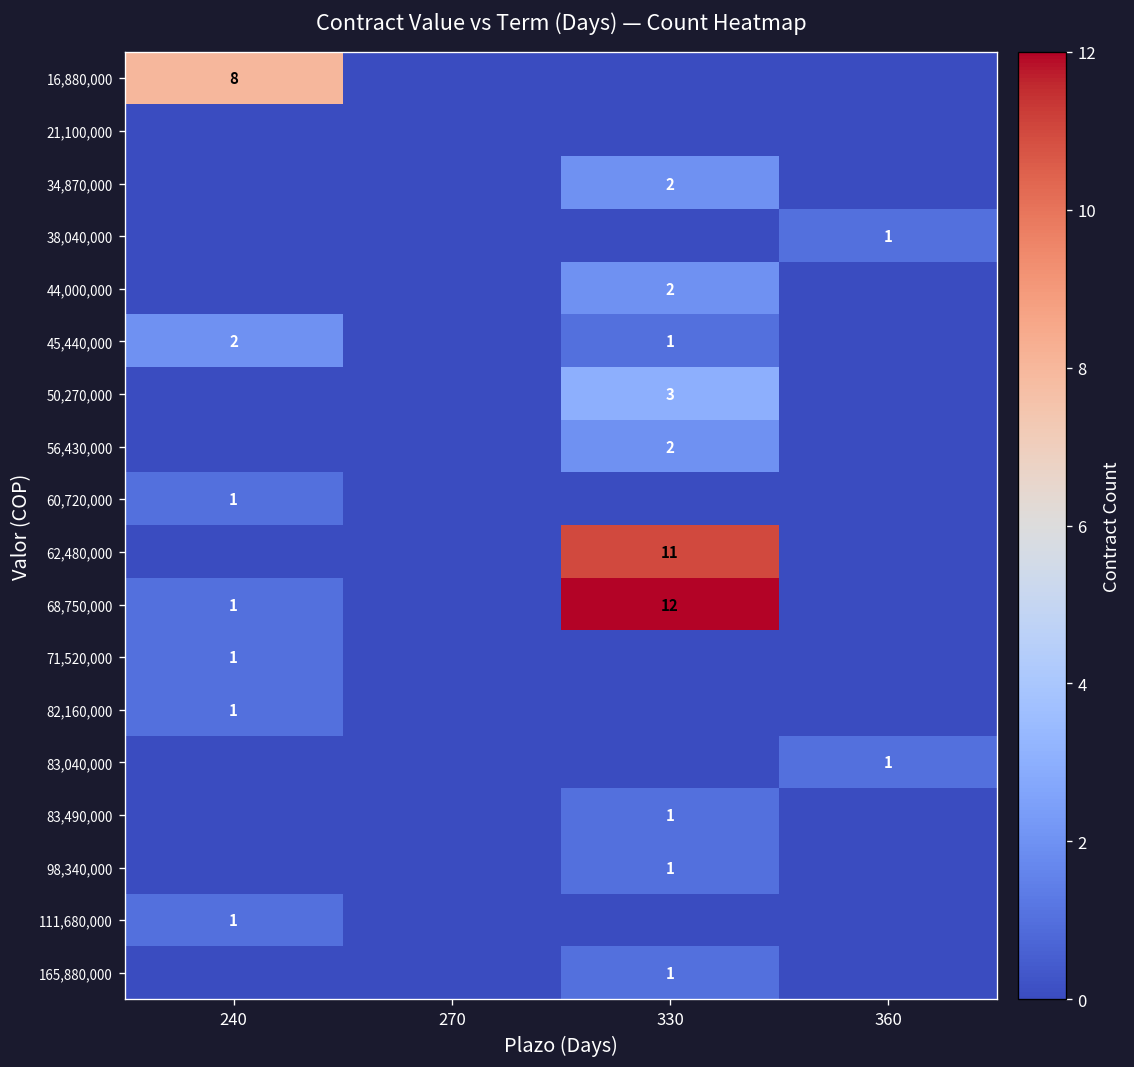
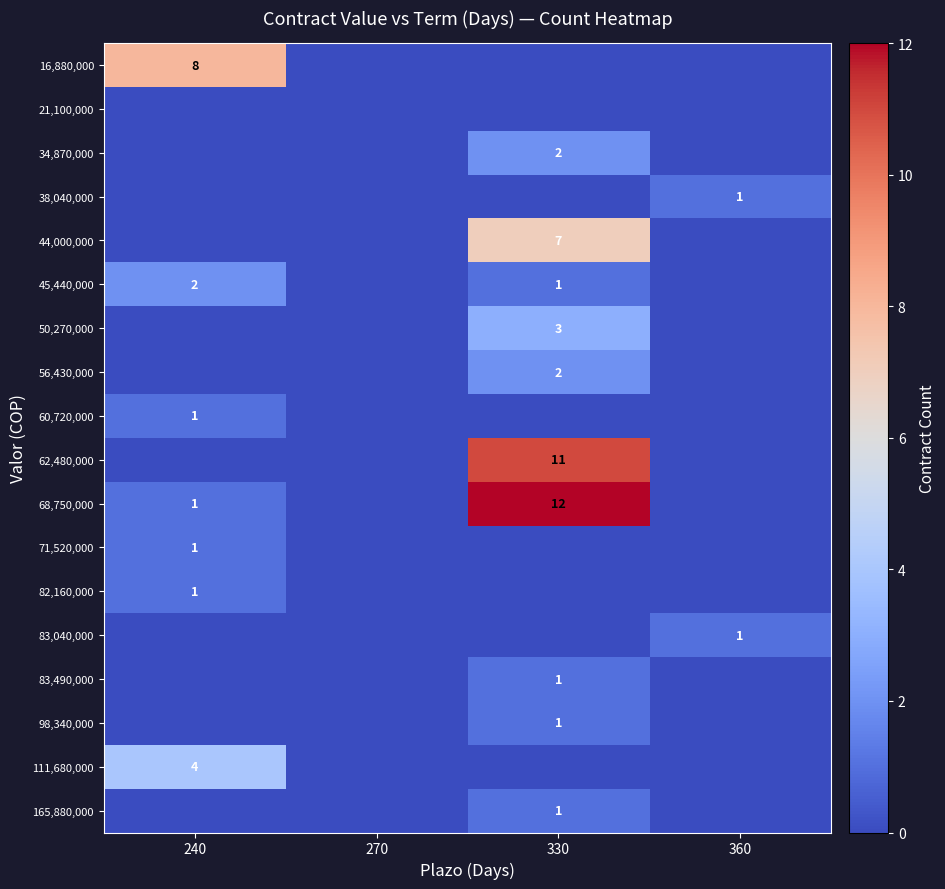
44,000,000, 330: 2 -> 7
111,680,000, 240: 1 -> 4
